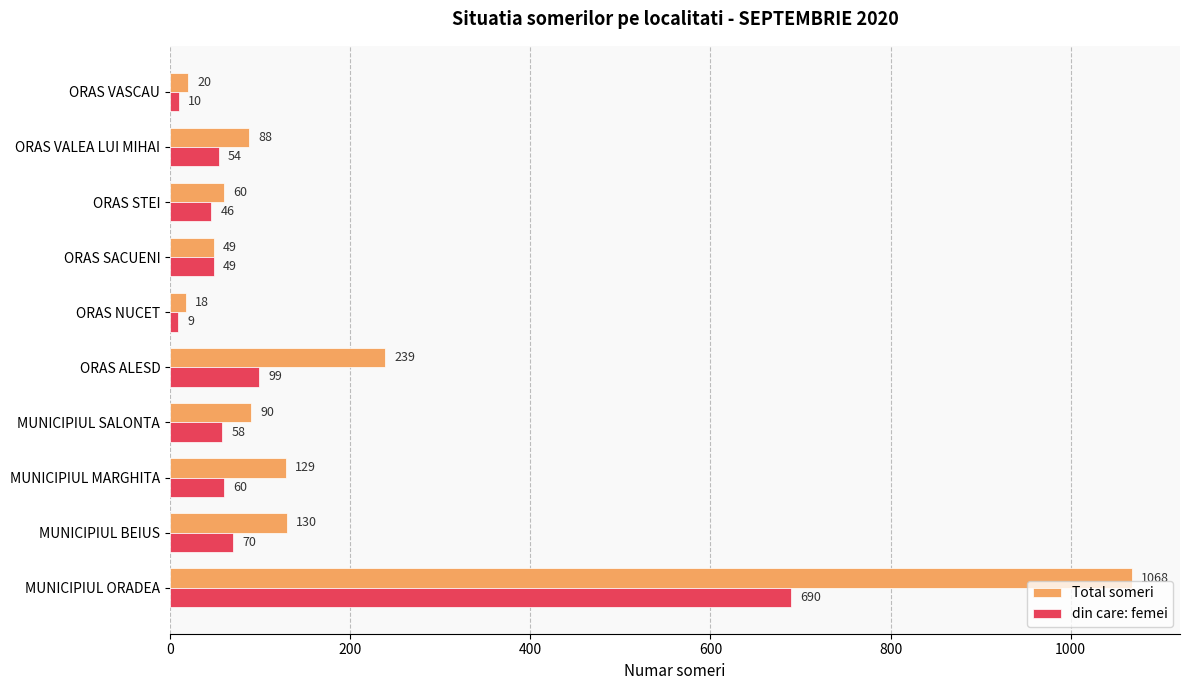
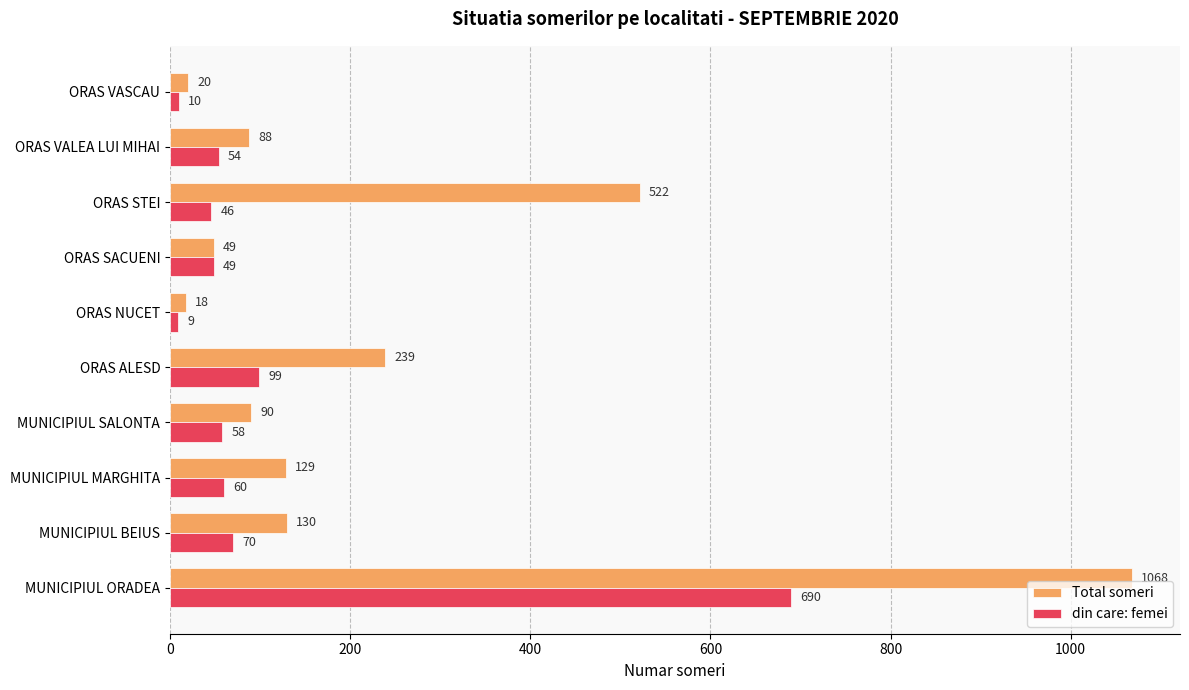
Total someri, ORAS STEI: 60 -> 522
